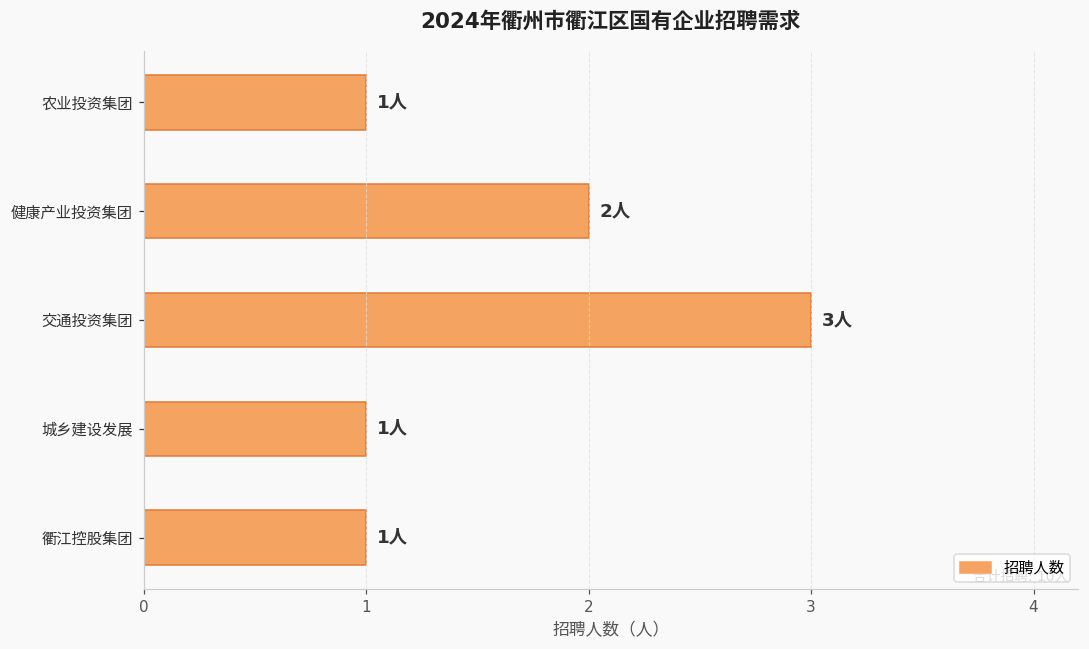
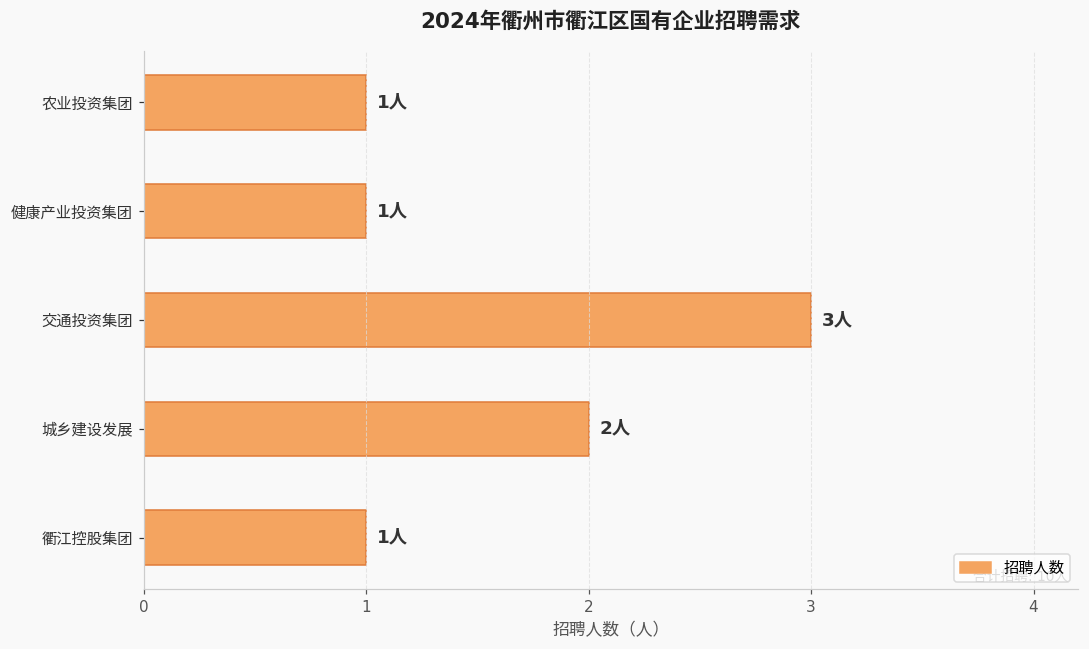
健康产业投资集团: 2人 -> 1人
城乡建设发展: 1人 -> 2人
